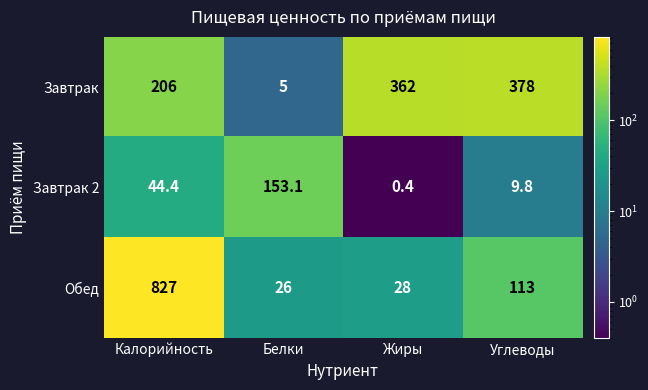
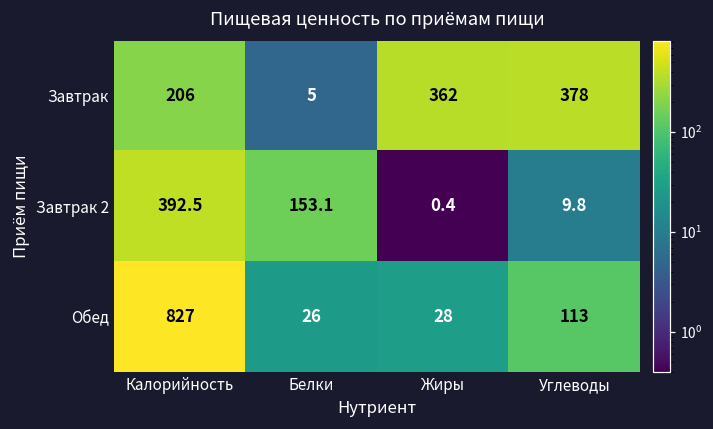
Завтрак 2, Калорийность: 44.4 -> 392.5
